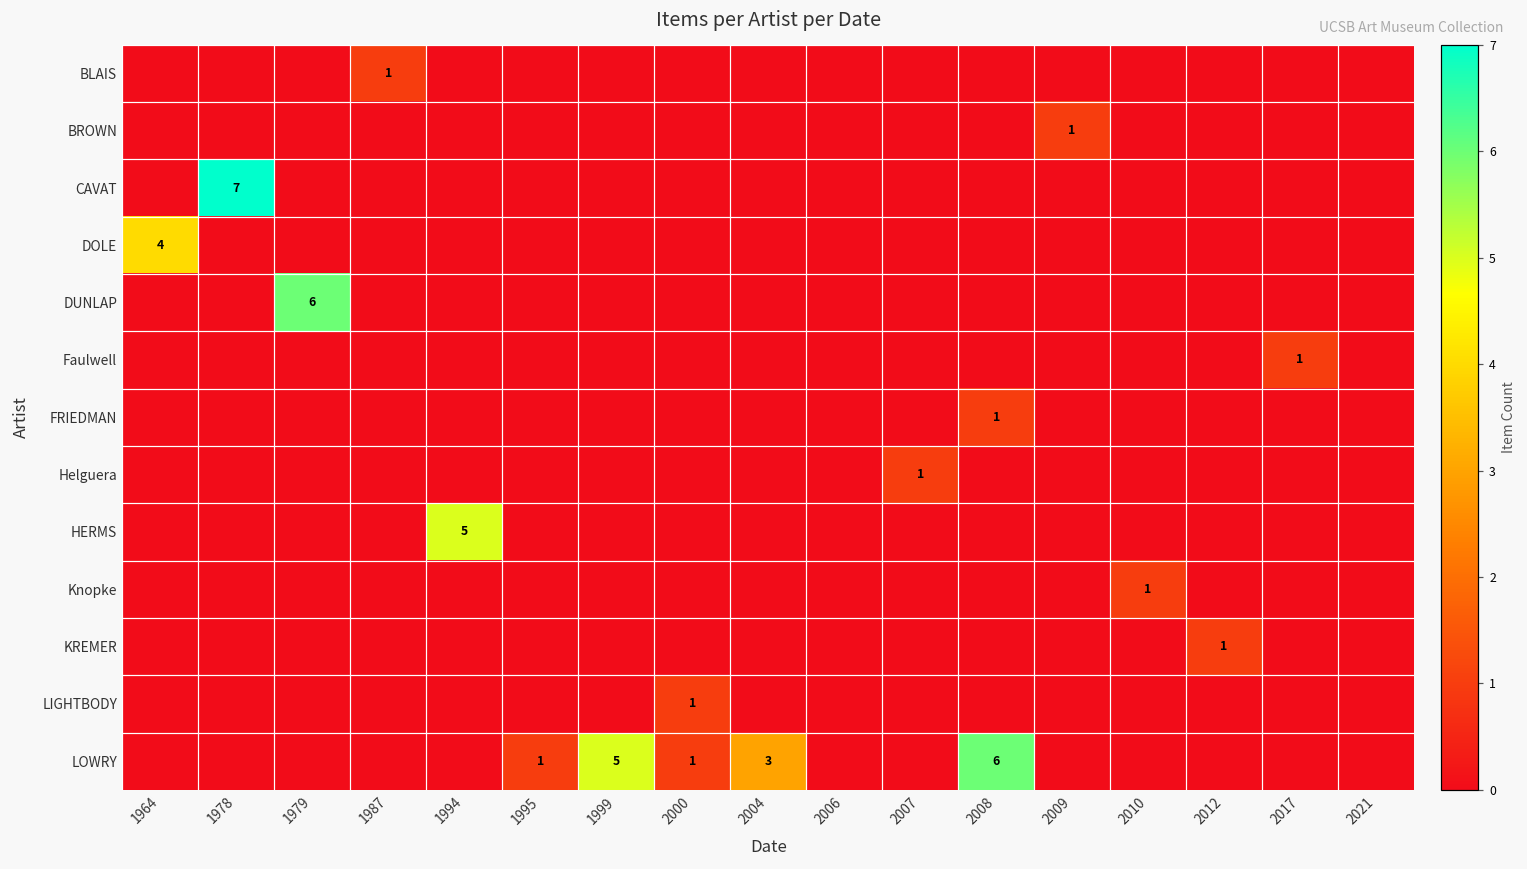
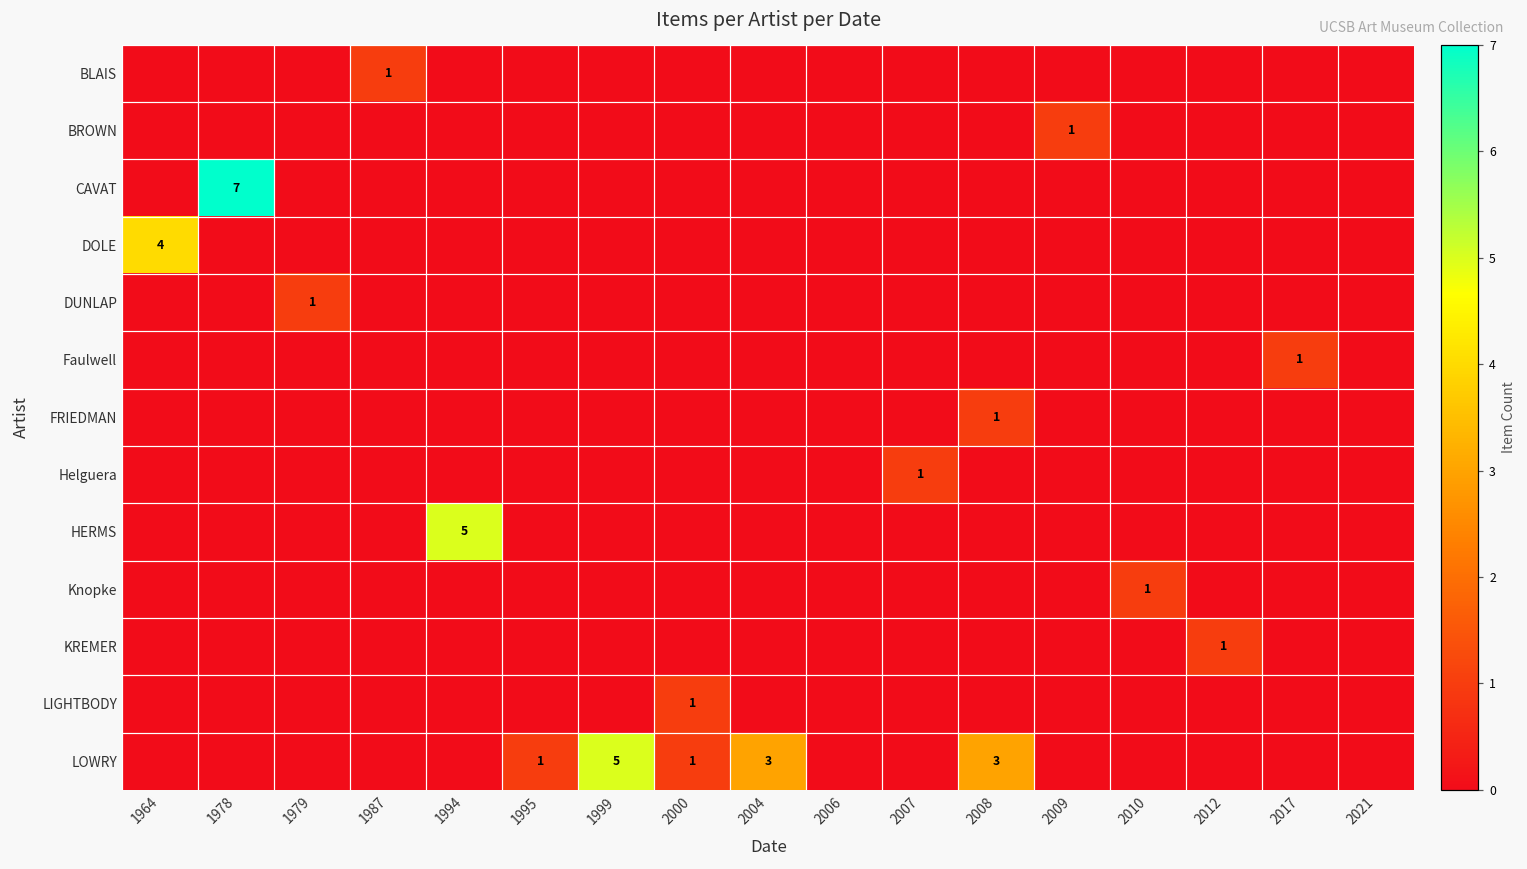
DUNLAP, 1979: 6 -> 1
LOWRY, 2008: 6 -> 3
